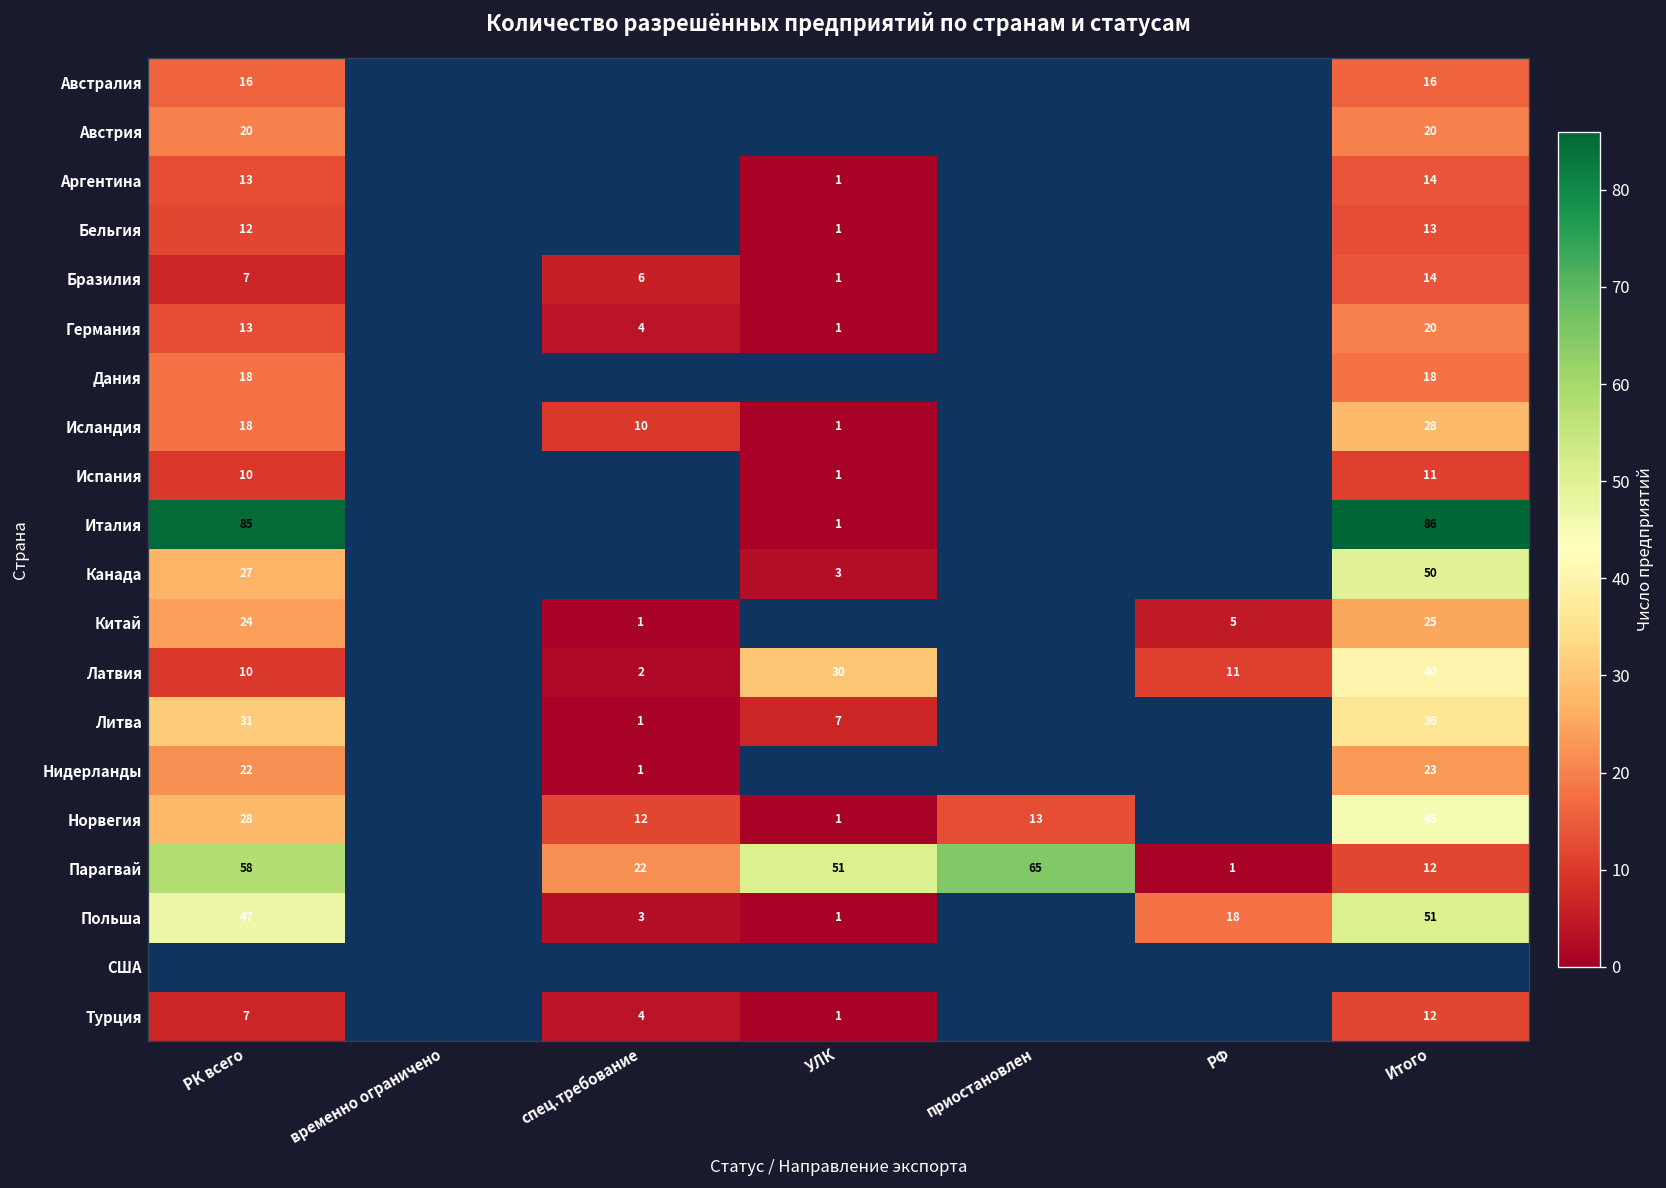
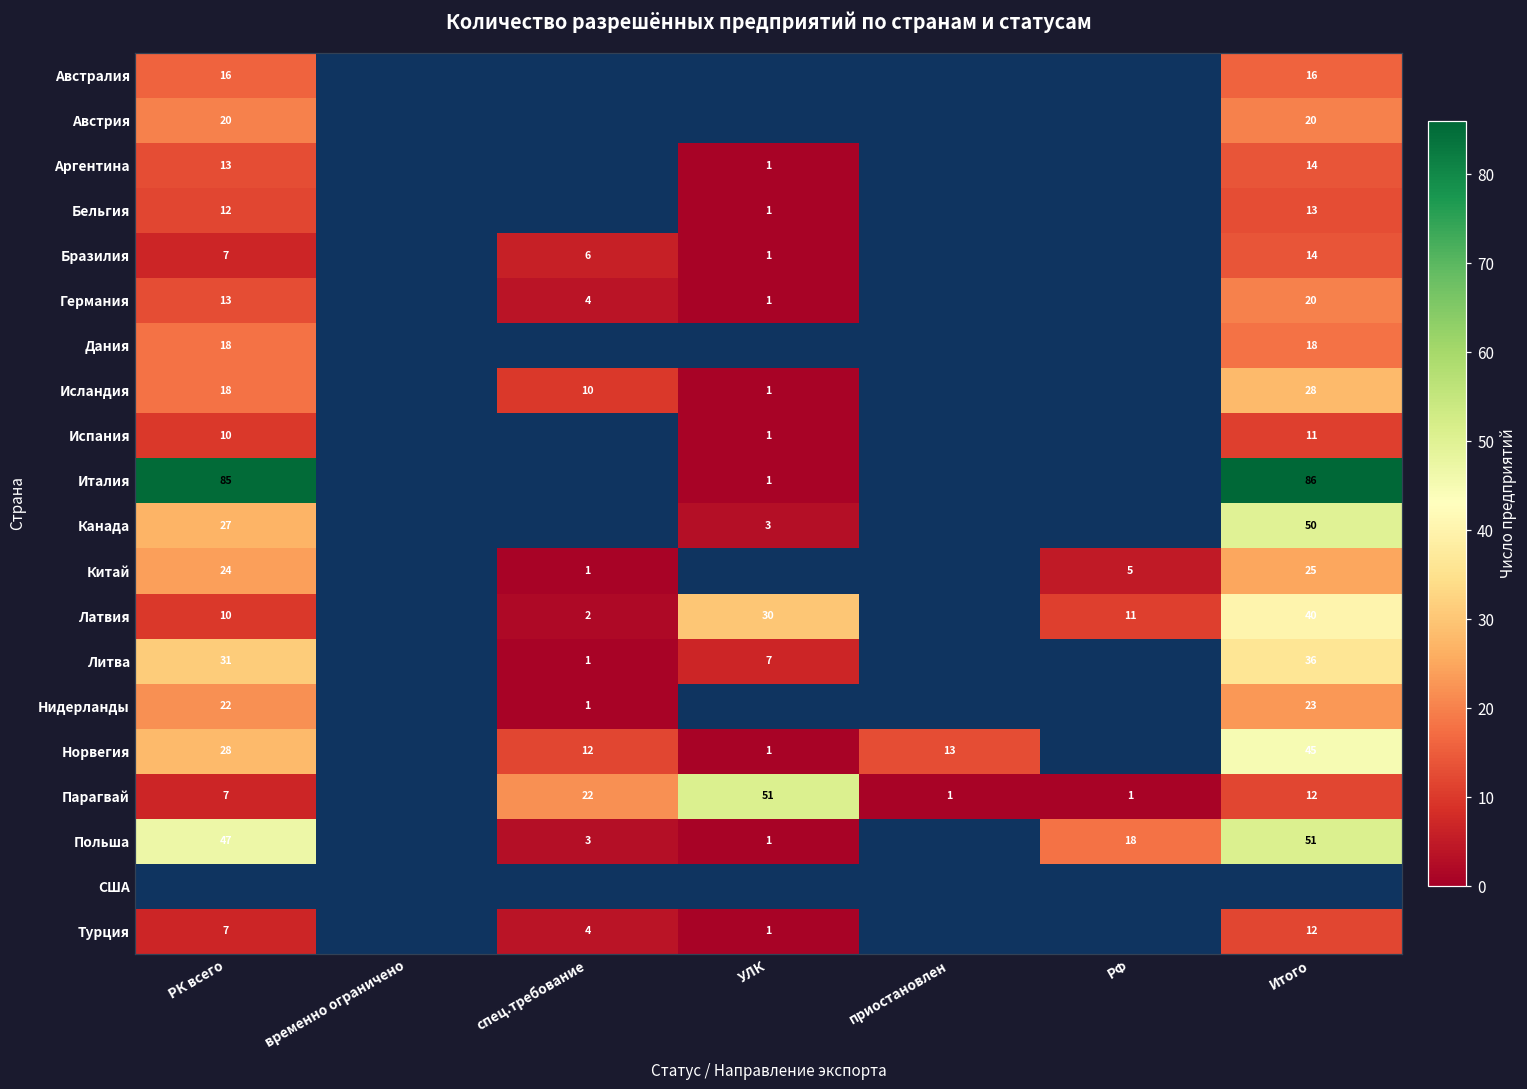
Парагвай, РК всего: 58 -> 7
Парагвай, приостановлен: 65 -> 1
